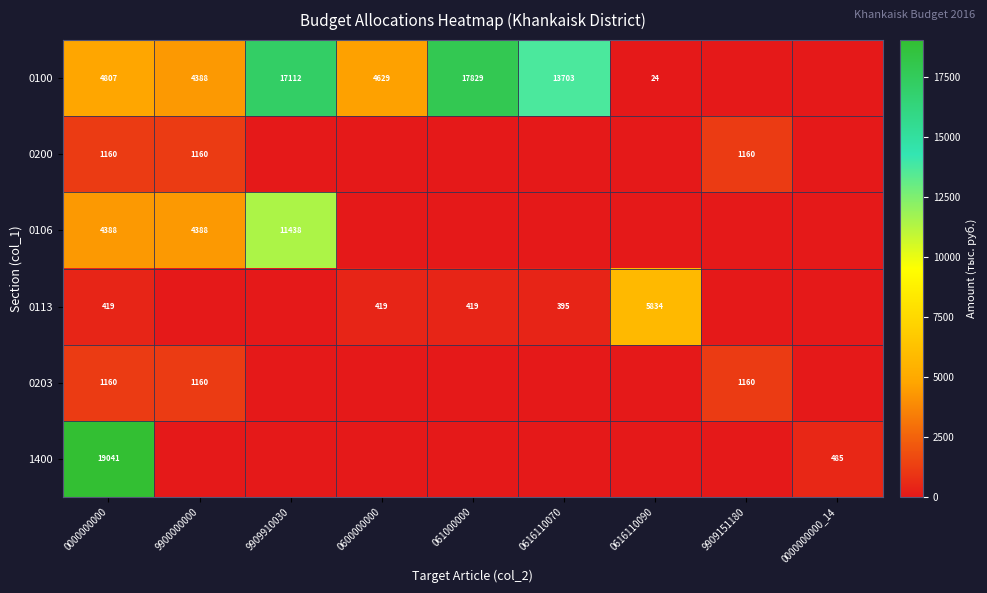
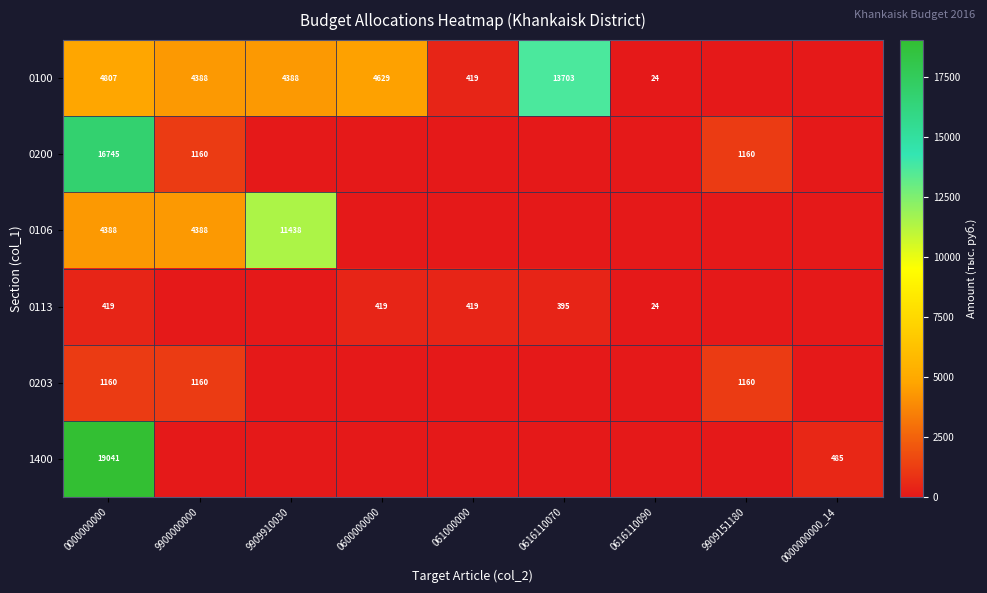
0100, 9909910030: 17112 -> 4388
0100, 061000000: 17829 -> 419
0200, 0000000000: 1160 -> 16745
0113, 0616110090: 5834 -> 24
